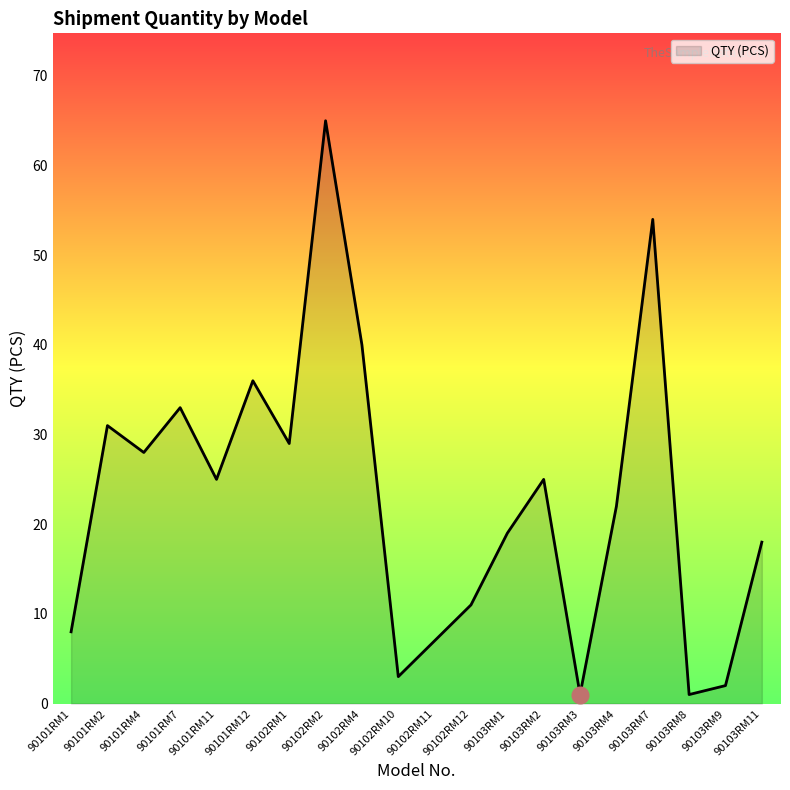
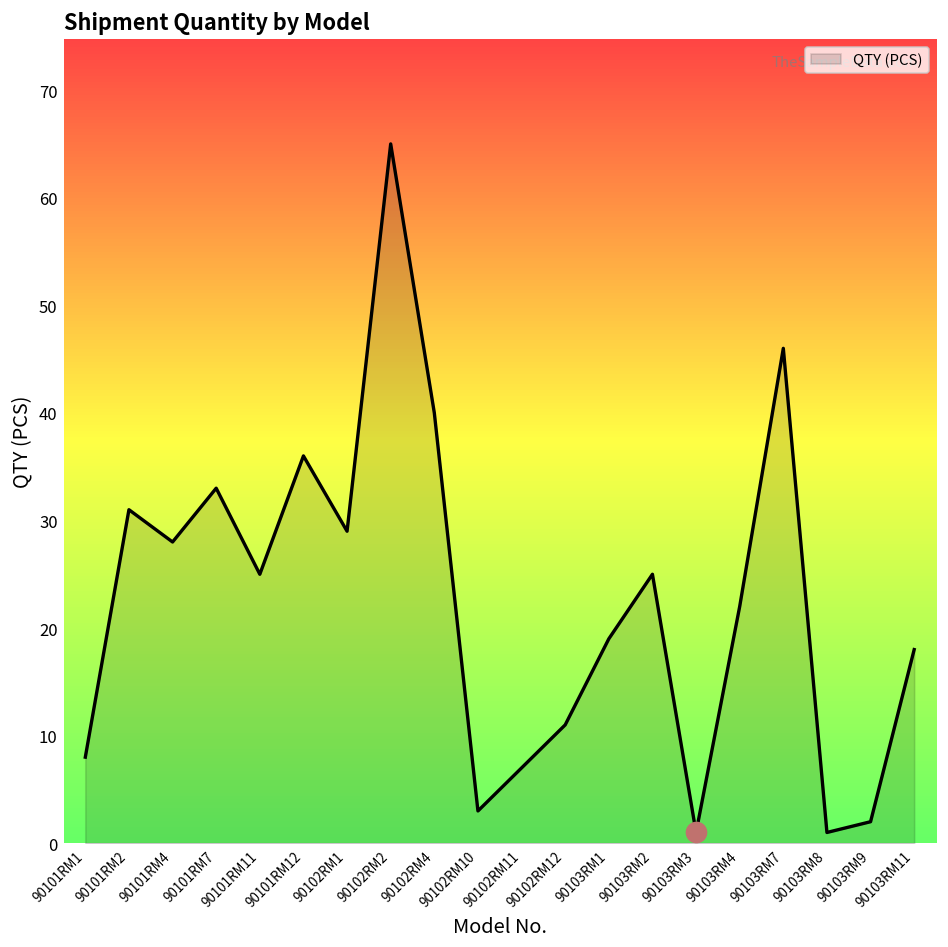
QTY (PCS), 90103RM7: 54 -> 46
